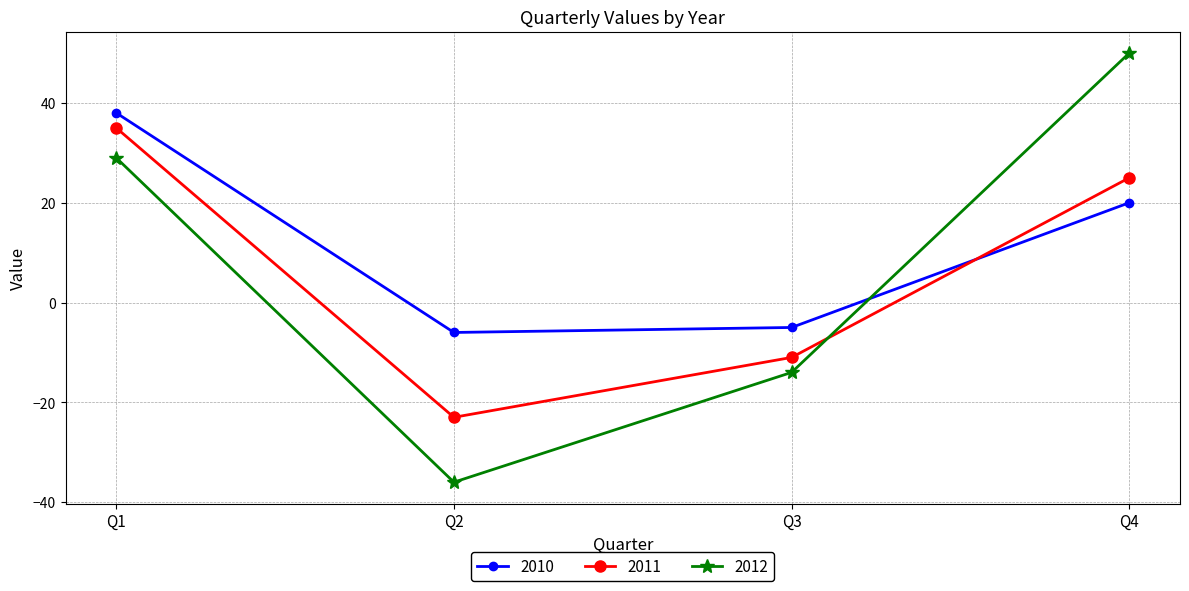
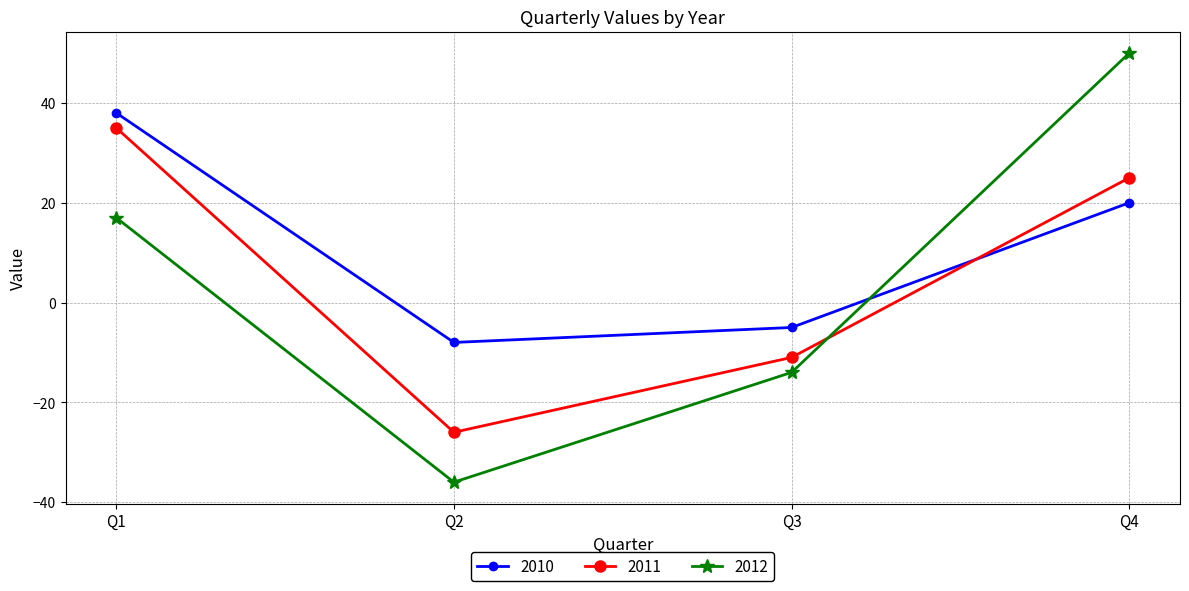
2012, Q1: 29 -> 17
2010, Q2: -6 -> -8
2011, Q2: -23 -> -26
